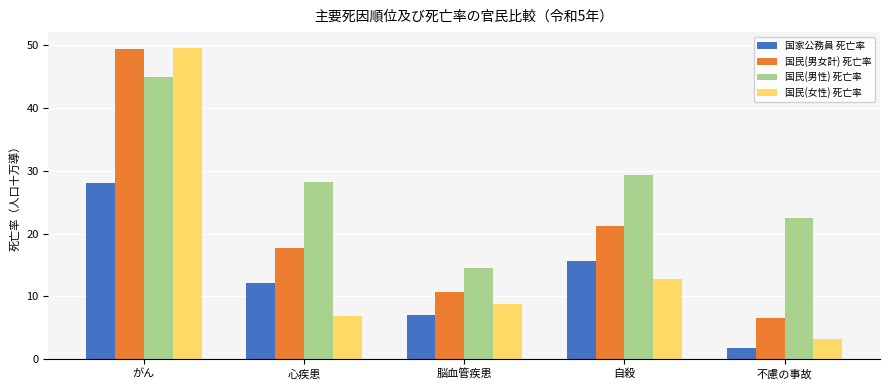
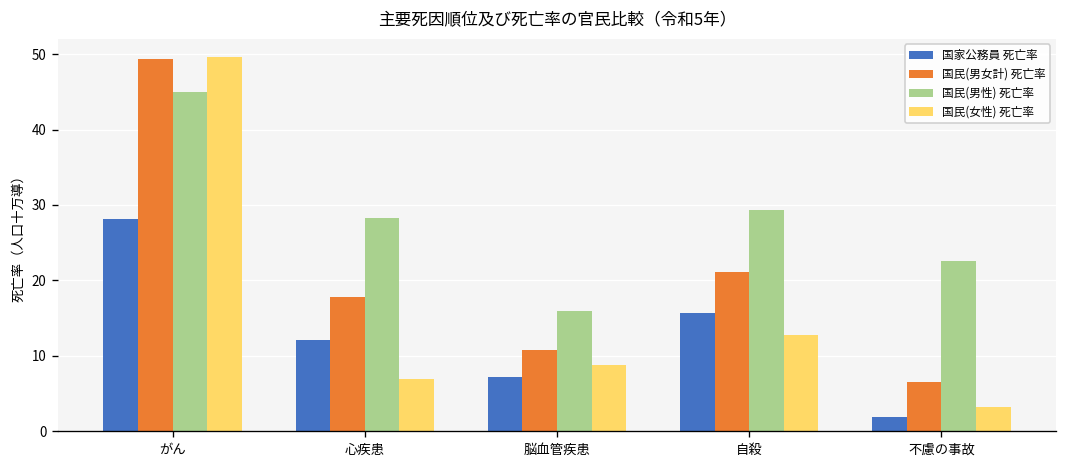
国民(男性) 死亡率, 脳血管疾患: 15 -> 16
